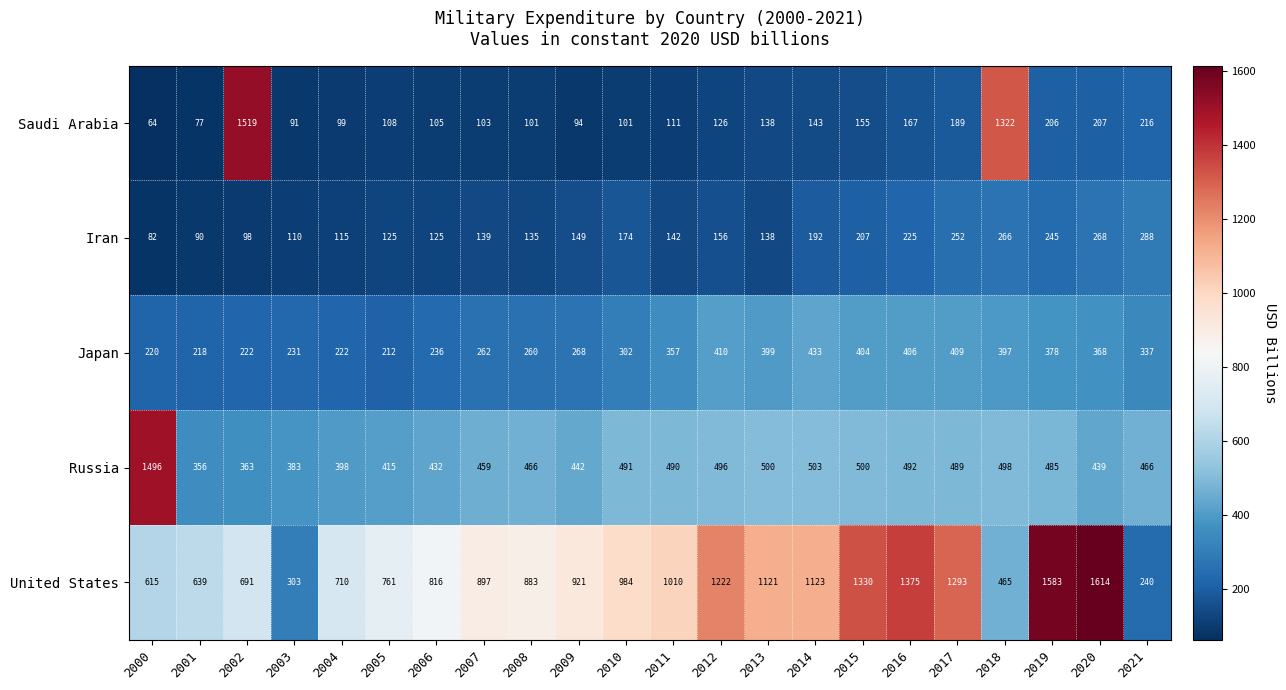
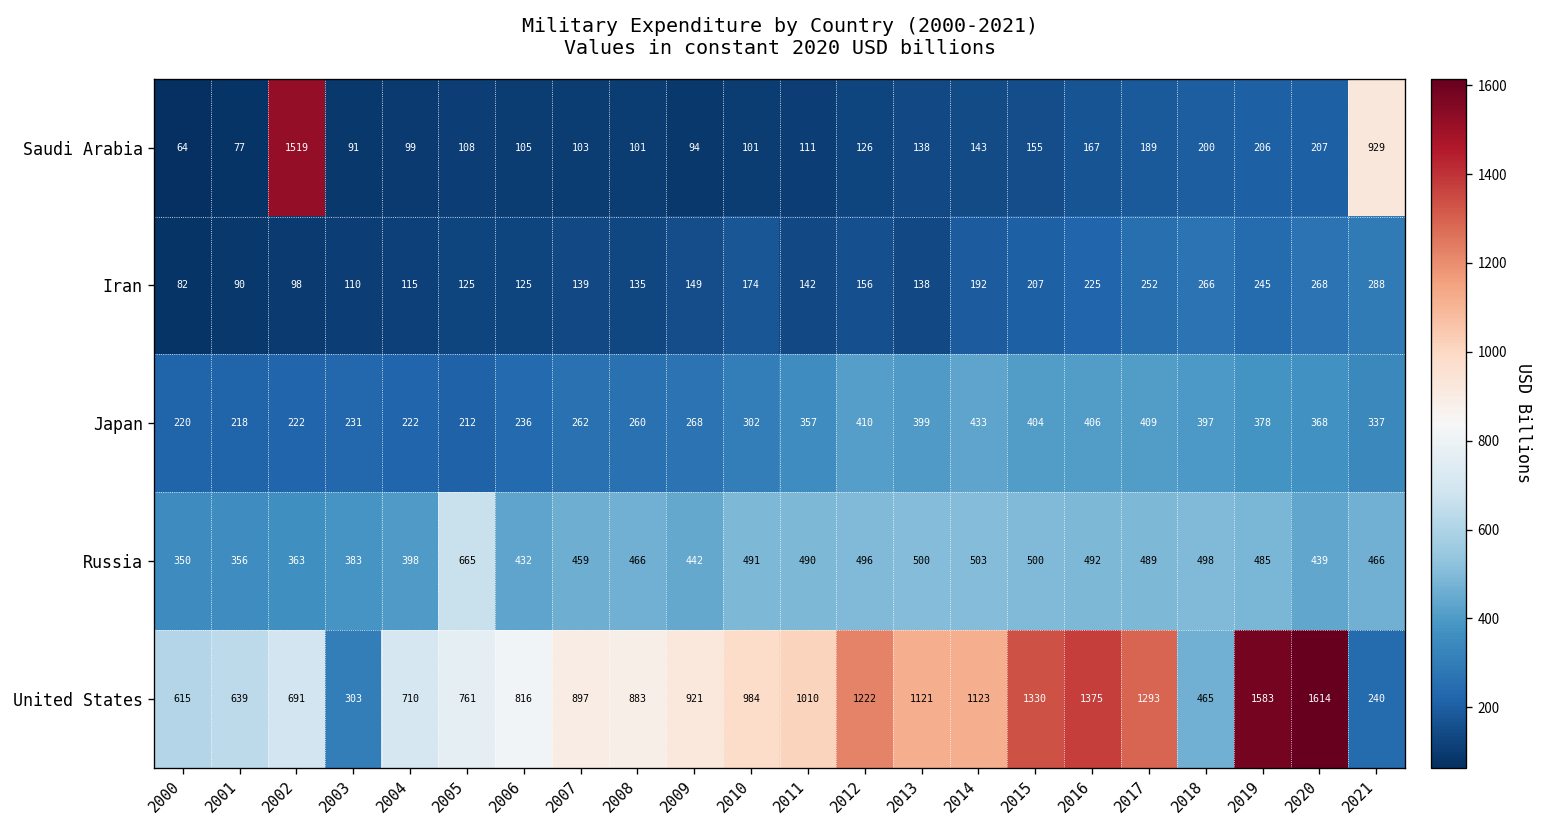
Saudi Arabia, 2018: 1322 -> 200
Saudi Arabia, 2021: 216 -> 929
Russia, 2000: 1496 -> 350
Russia, 2005: 415 -> 665
